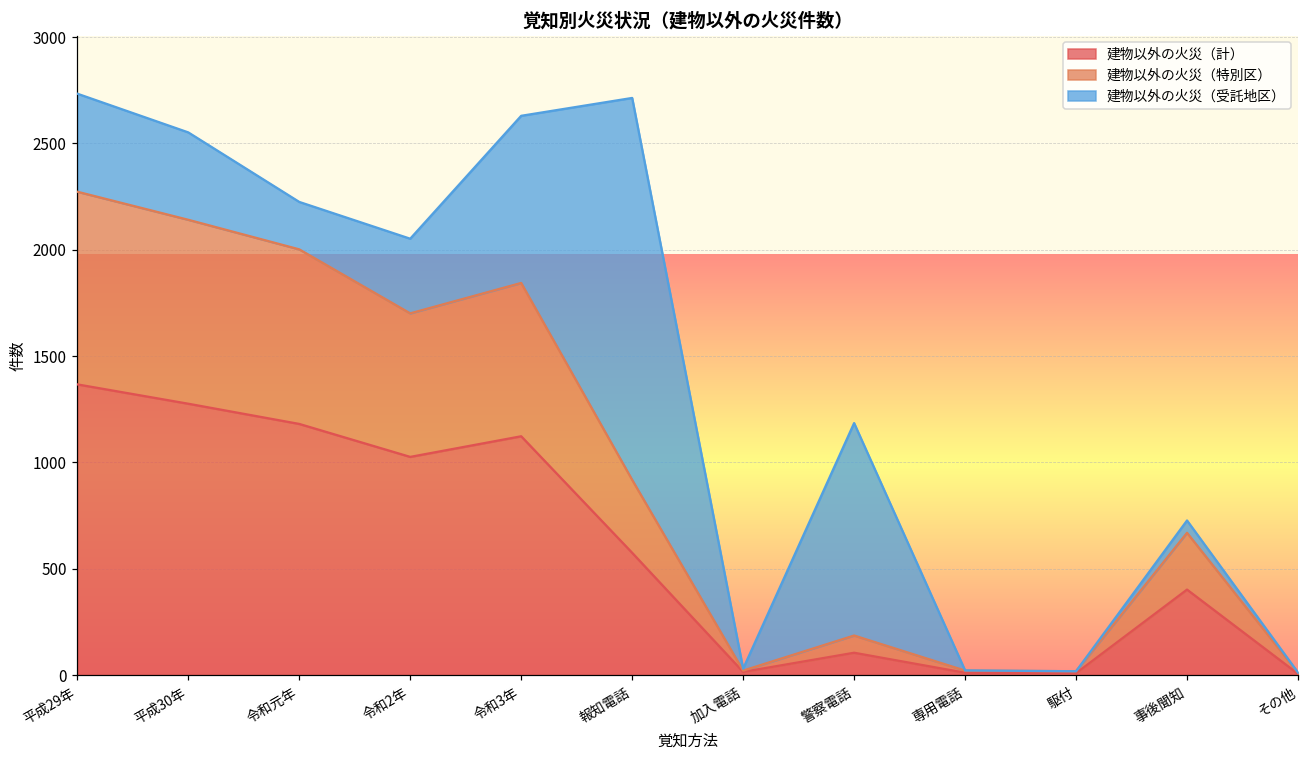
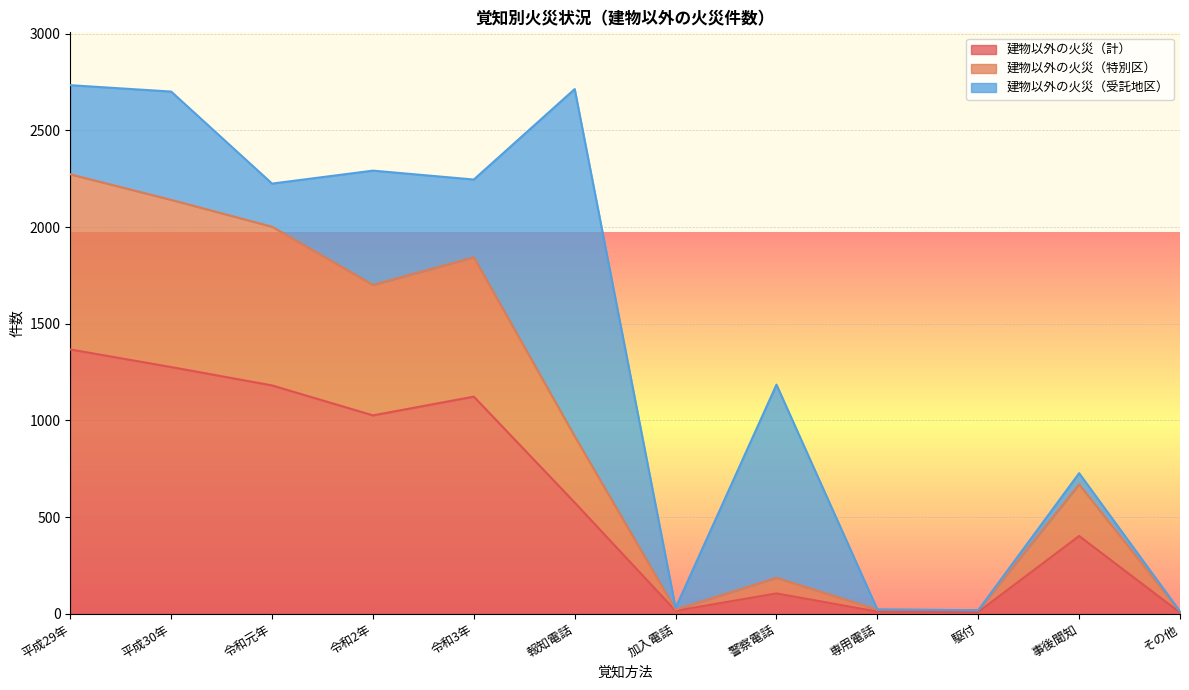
建物以外の火災（受託地区）, 平成30年: 410 -> 560
建物以外の火災（受託地区）, 令和2年: 350 -> 590
建物以外の火災（受託地区）, 令和3年: 790 -> 400
